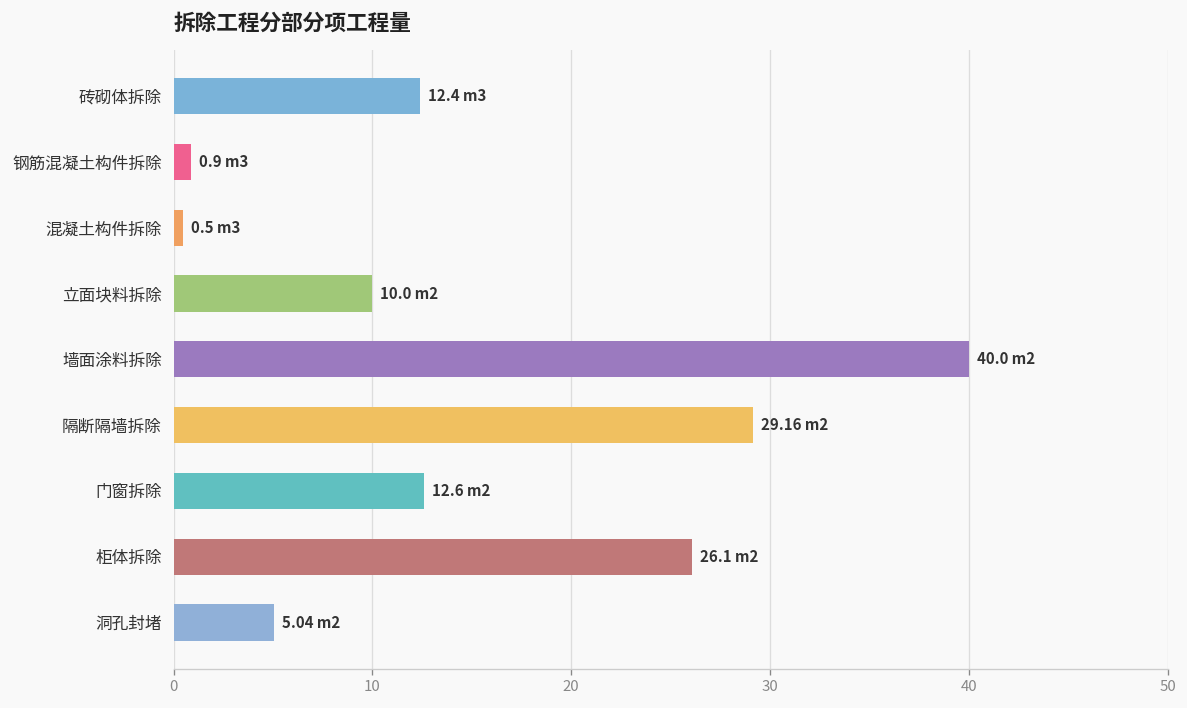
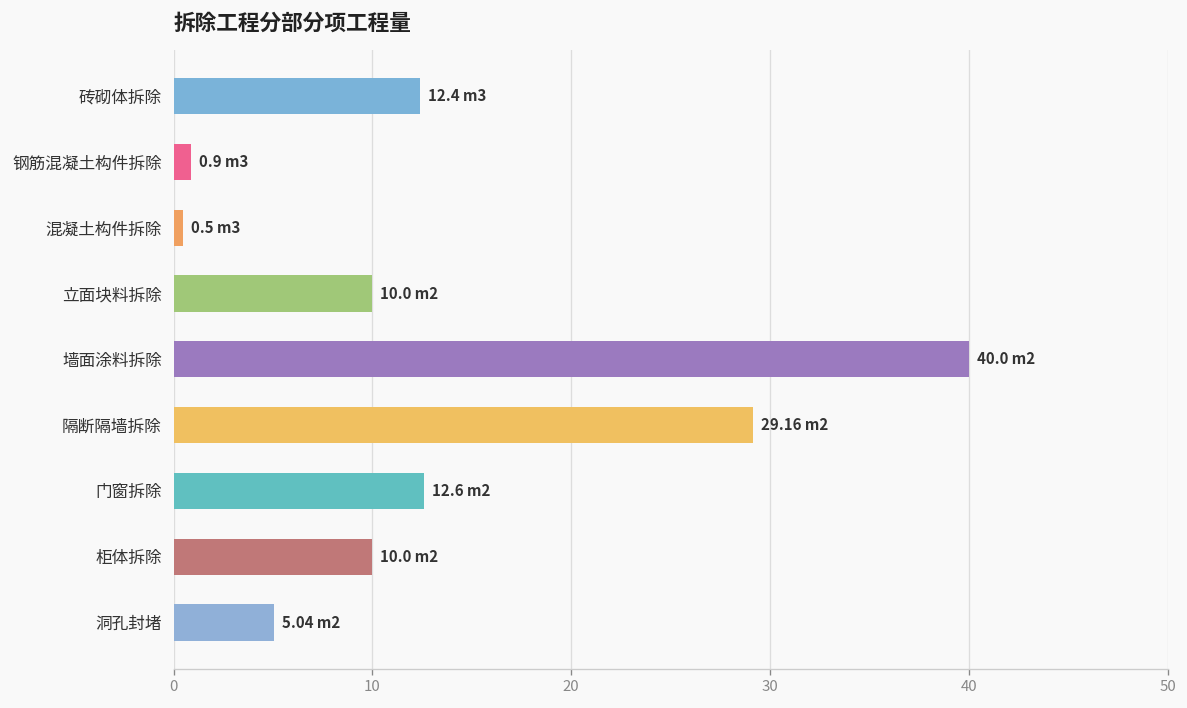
柜体拆除: 26.1 -> 10.0
